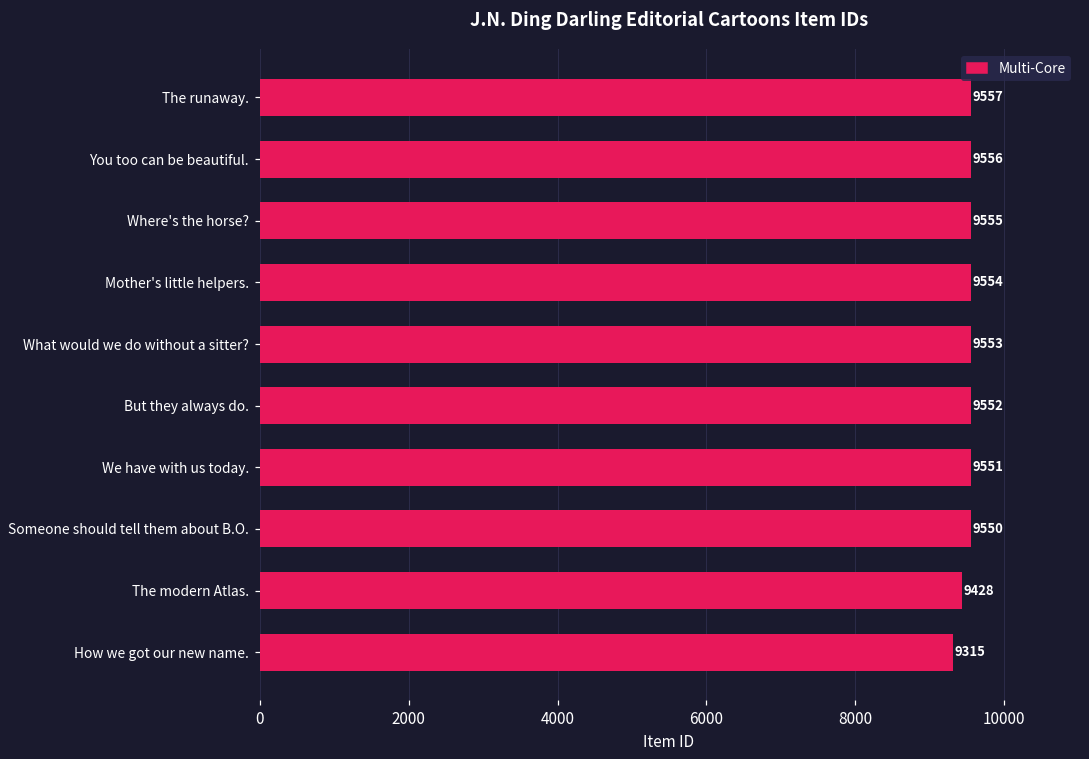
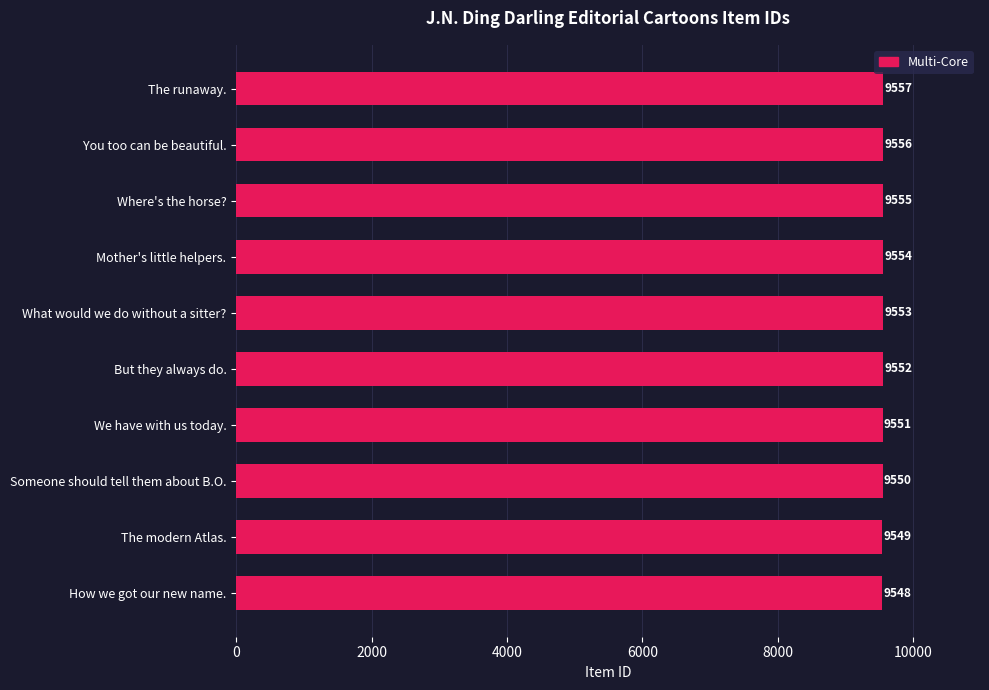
The modern Atlas.: 9428 -> 9549
How we got our new name.: 9315 -> 9548
